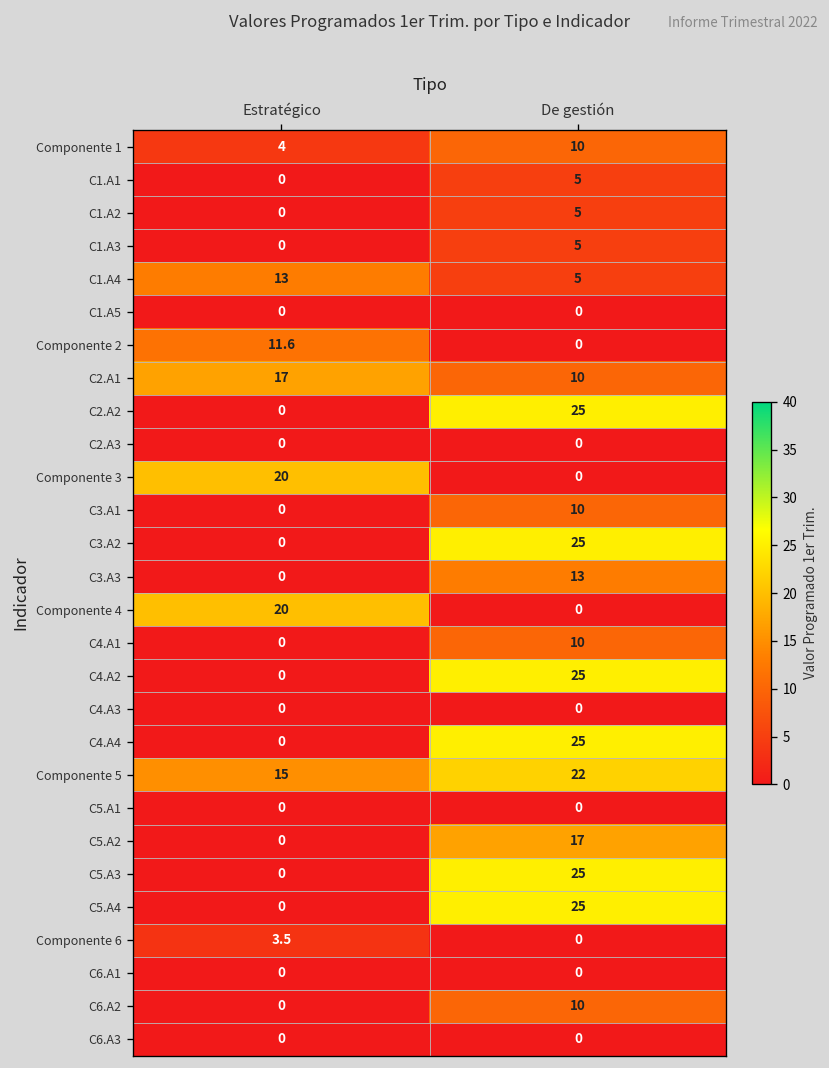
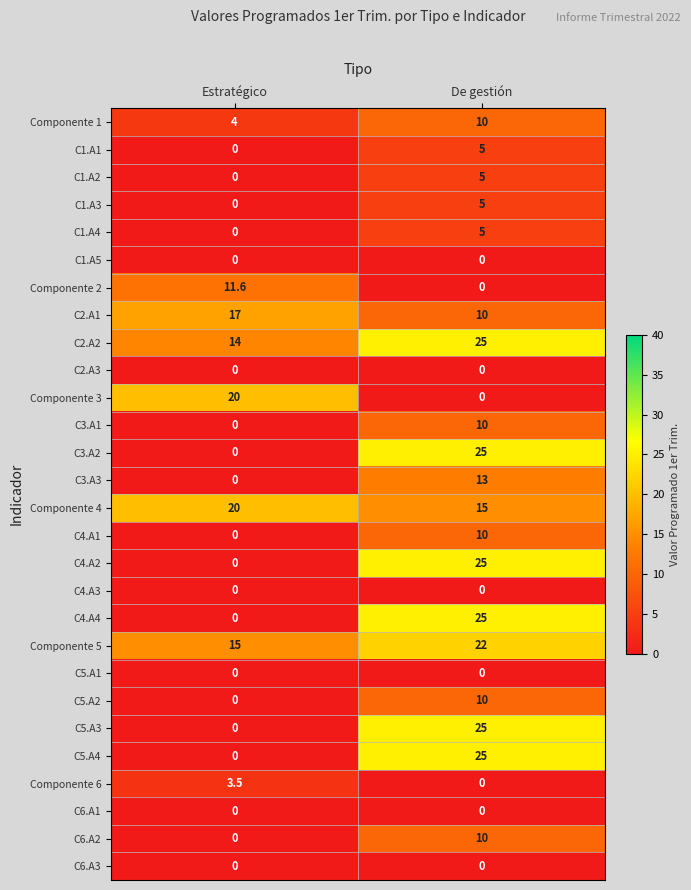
C1.A4, Estratégico: 13 -> 0
C2.A2, Estratégico: 0 -> 14
Componente 4, De gestión: 0 -> 15
C5.A2, De gestión: 17 -> 10
